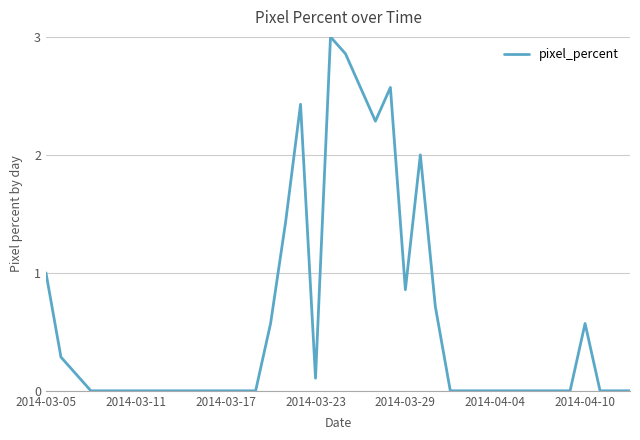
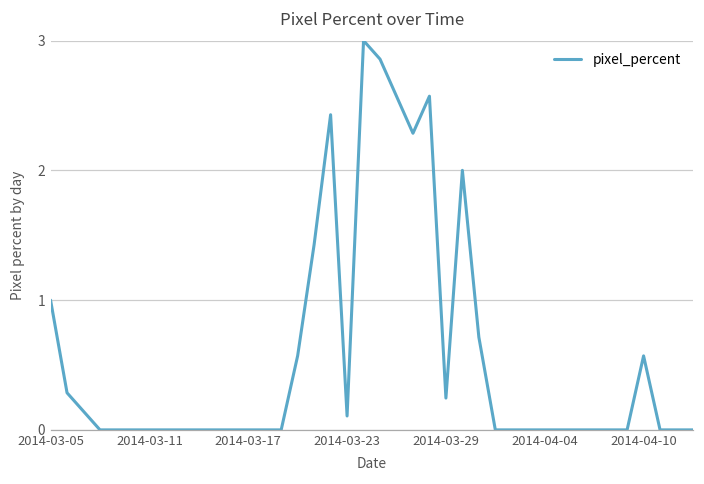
2014-03-29: 0.86 -> 0.25
